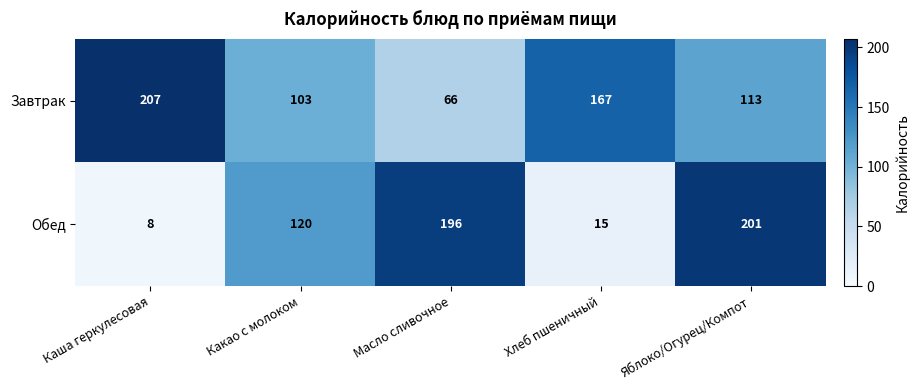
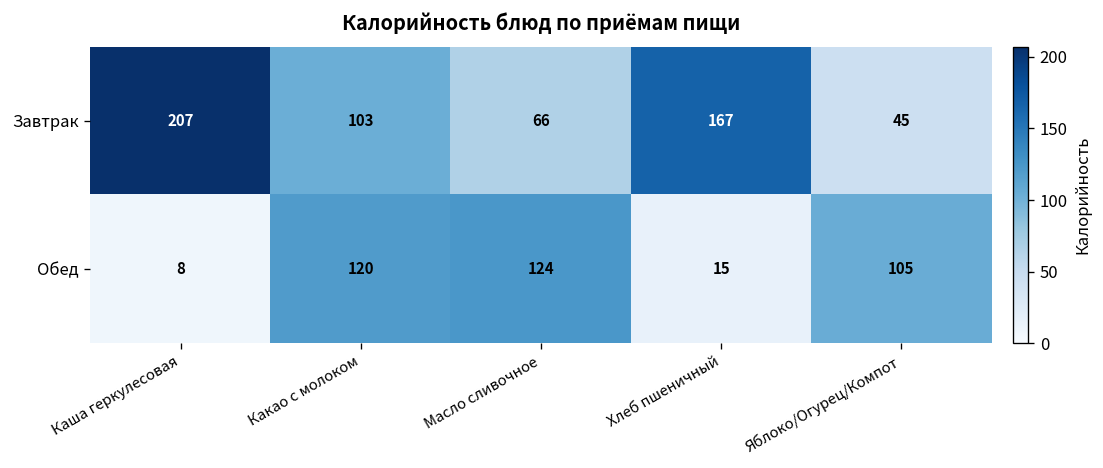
Завтрак, Яблоко/Огурец/Компот: 113 -> 45
Обед, Масло сливочное: 196 -> 124
Обед, Яблоко/Огурец/Компот: 201 -> 105
